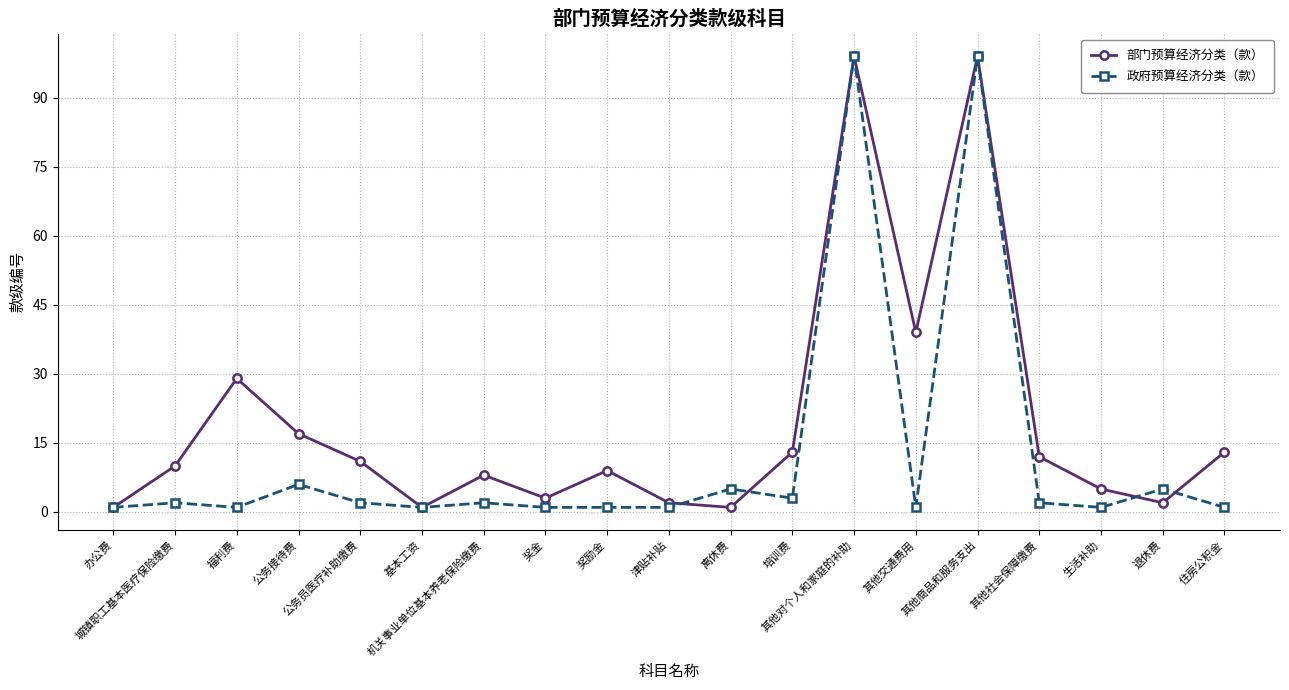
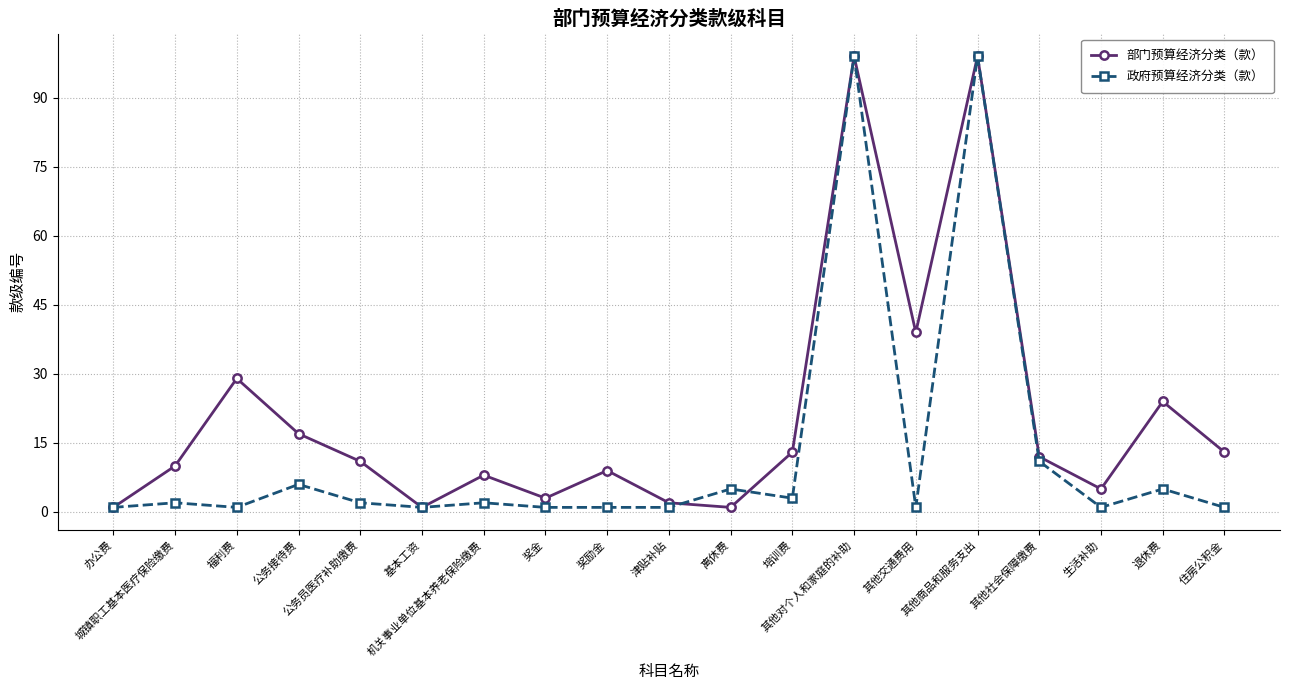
政府预算经济分类（款）, 其他社会保障缴费: 2 -> 11
部门预算经济分类（款）, 退休费: 2 -> 24
